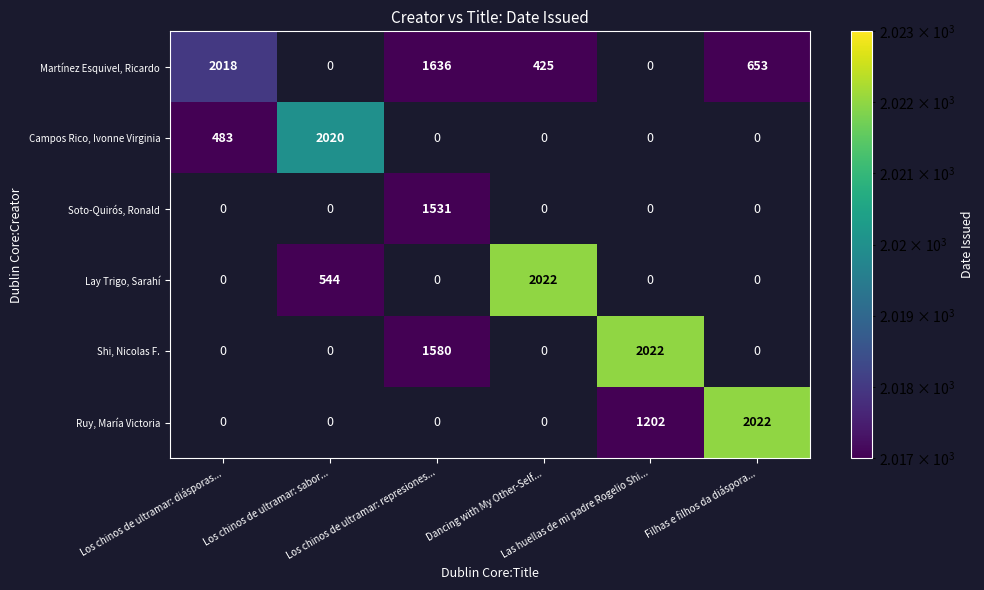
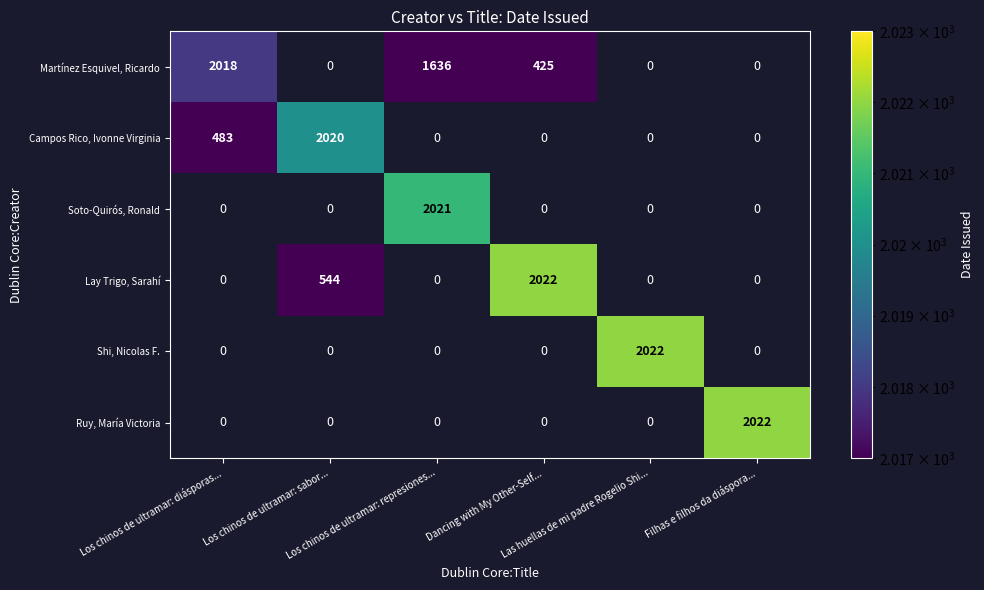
Martínez Esquivel, Ricardo, Filhas e filhos da diáspora...: 653 -> 0
Soto-Quirós, Ronald, Los chinos de ultramar: represiones...: 1531 -> 2021
Shi, Nicolas F., Los chinos de ultramar: represiones...: 1580 -> 0
Ruy, María Victoria, Las huellas de mi padre Rogelio Shi...: 1202 -> 0
